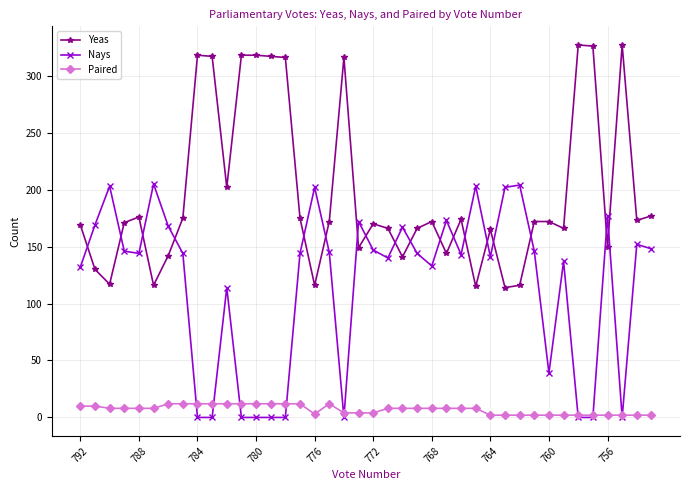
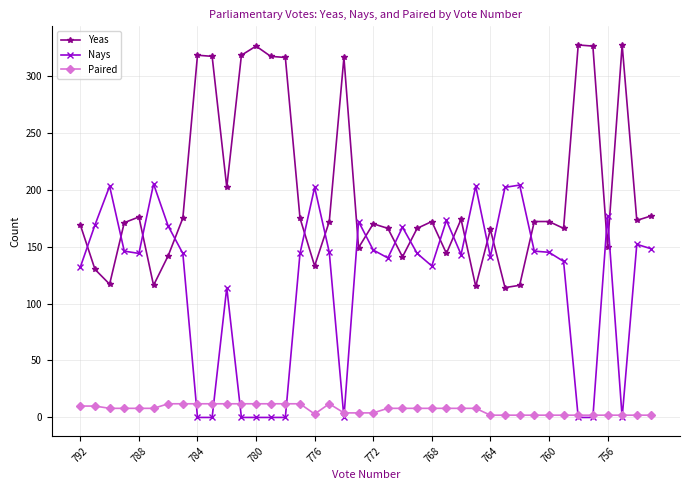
Yeas, 780: 318 -> 326
Yeas, 776: 116 -> 133
Nays, 760: 39 -> 145
